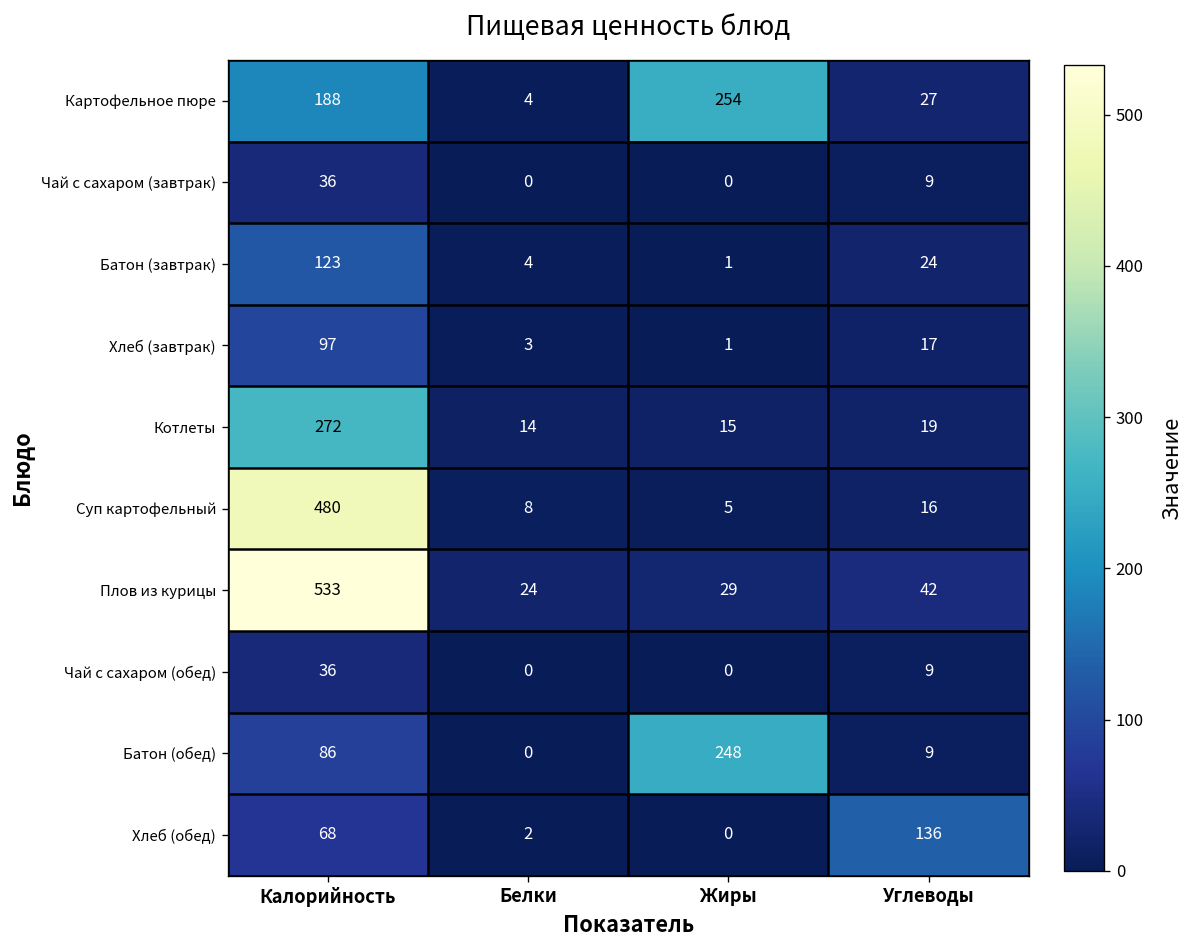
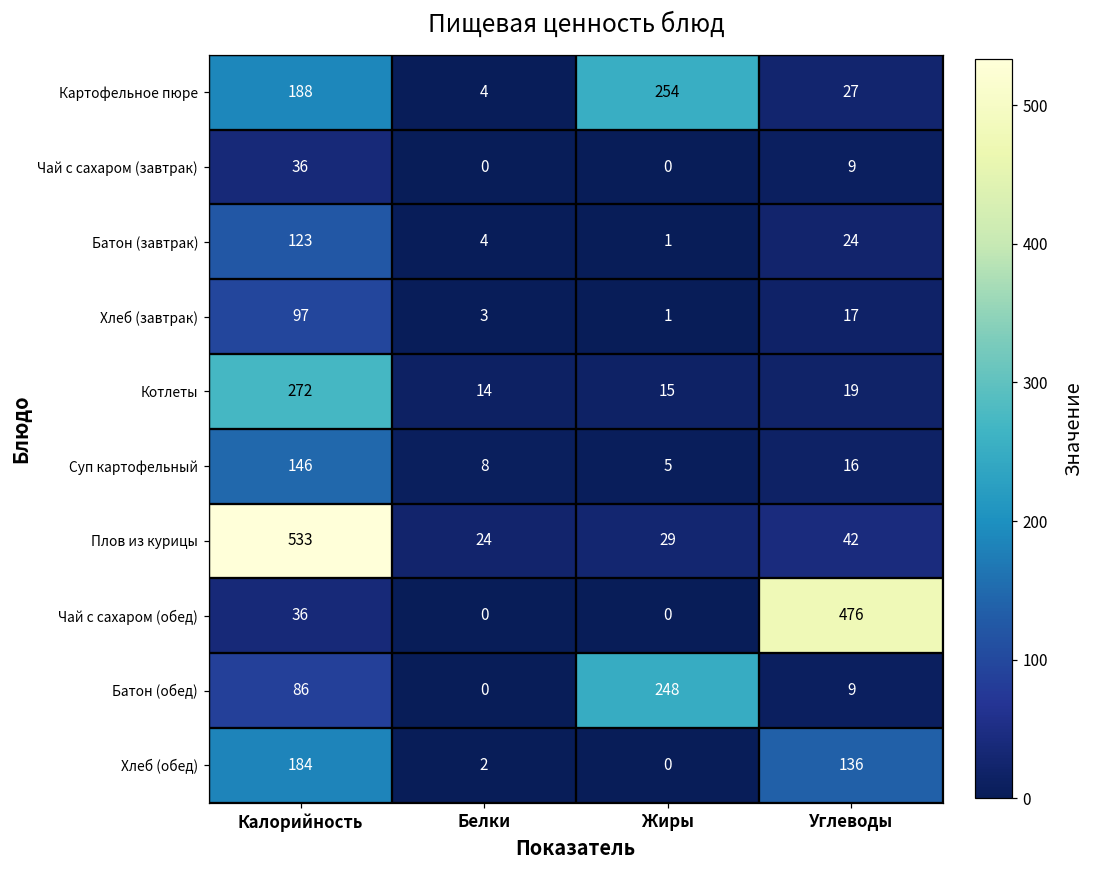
Суп картофельный, Калорийность: 480 -> 146
Чай с сахаром (обед), Углеводы: 9 -> 476
Хлеб (обед), Калорийность: 68 -> 184
